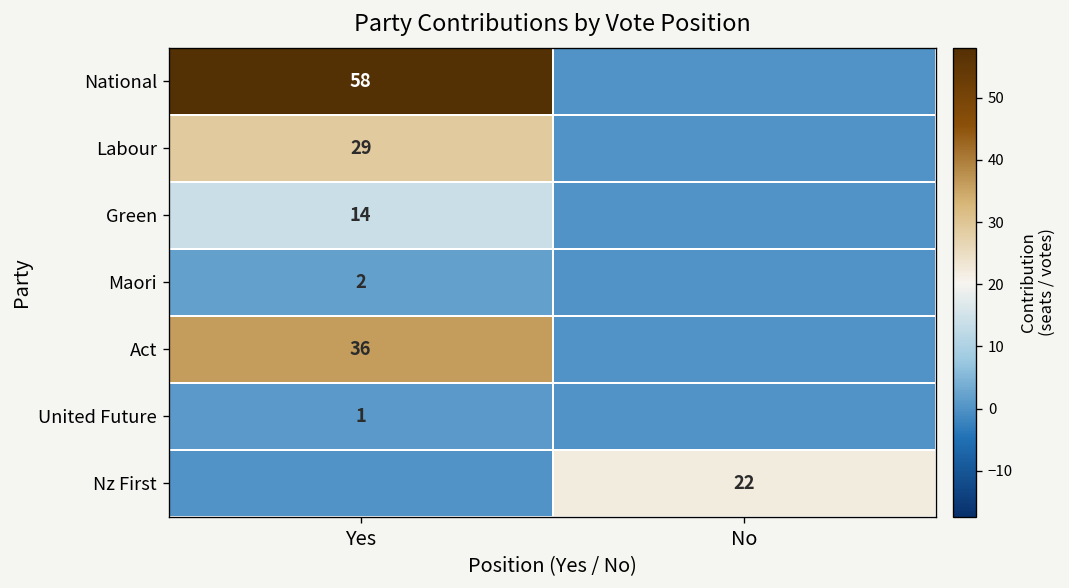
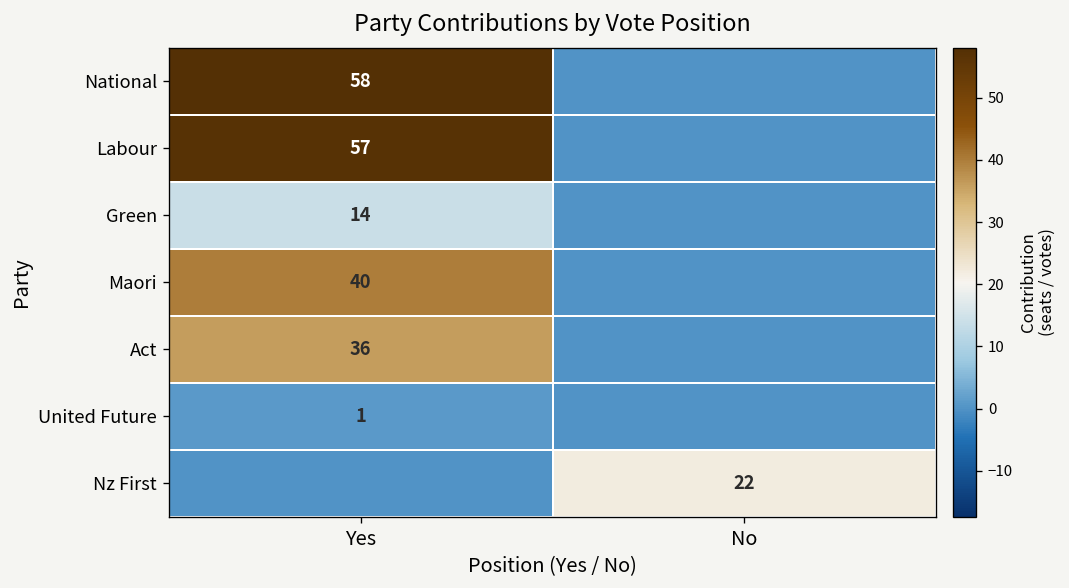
Labour, Yes: 29 -> 57
Maori, Yes: 2 -> 40
